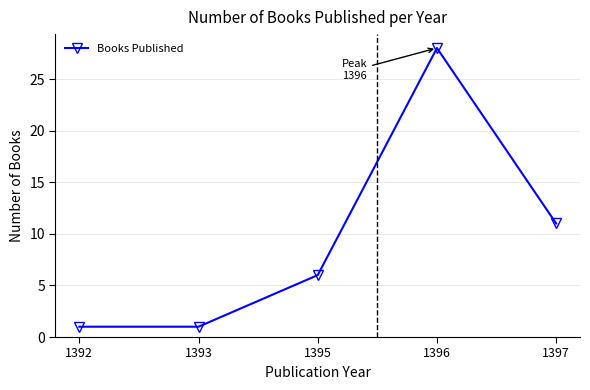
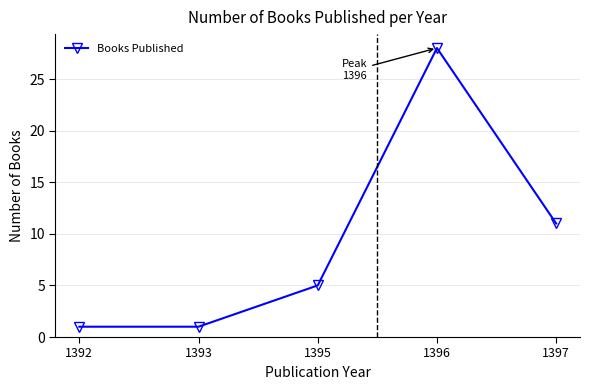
1395: 6 -> 5
